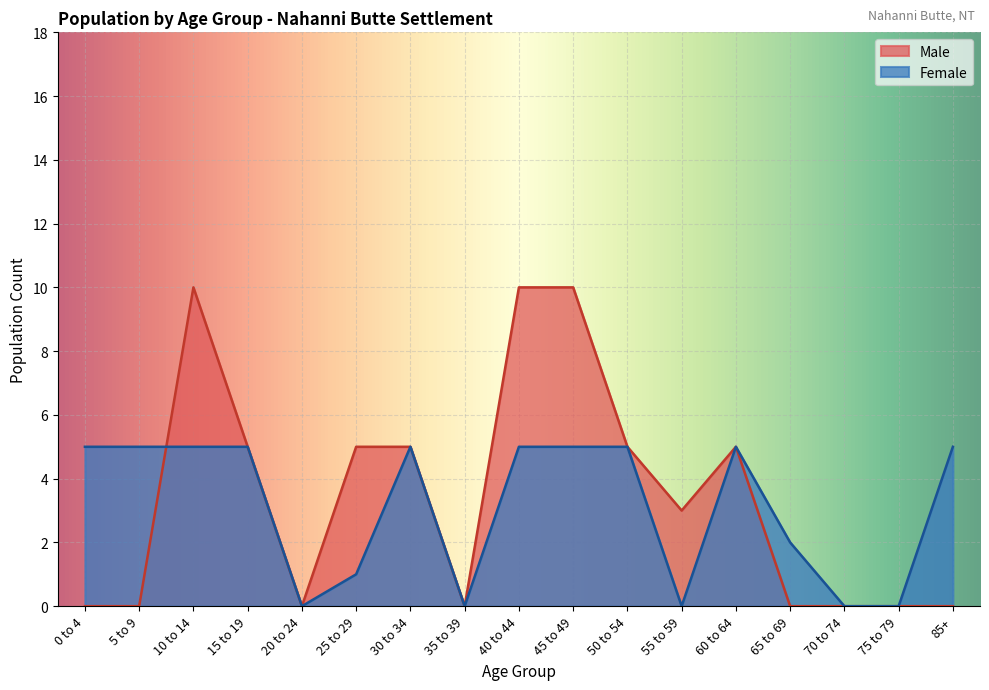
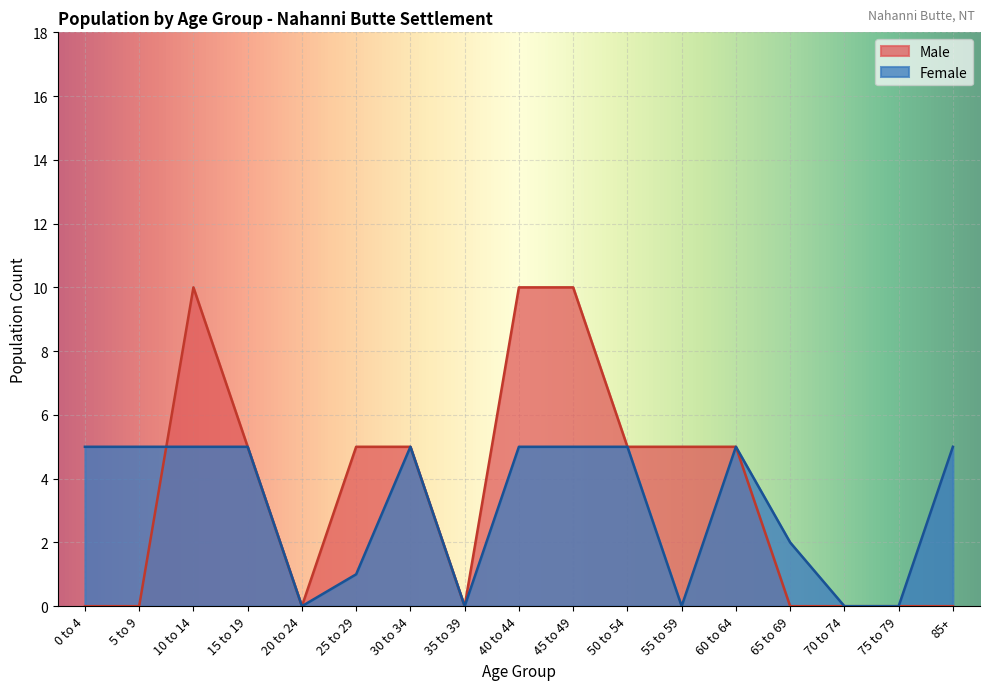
Male, 55 to 59: 3 -> 5
